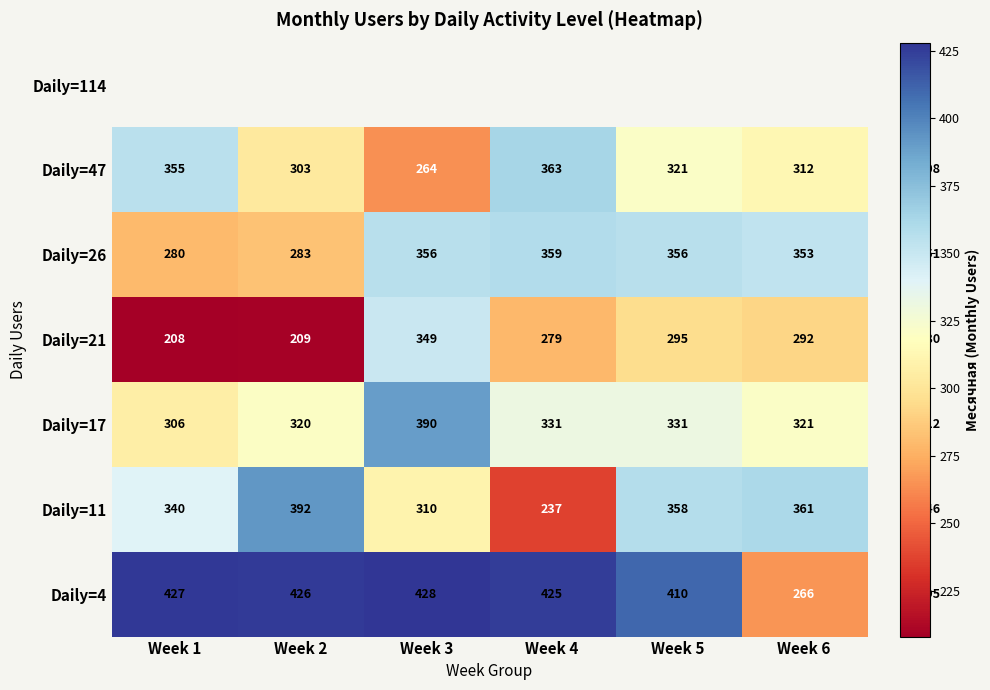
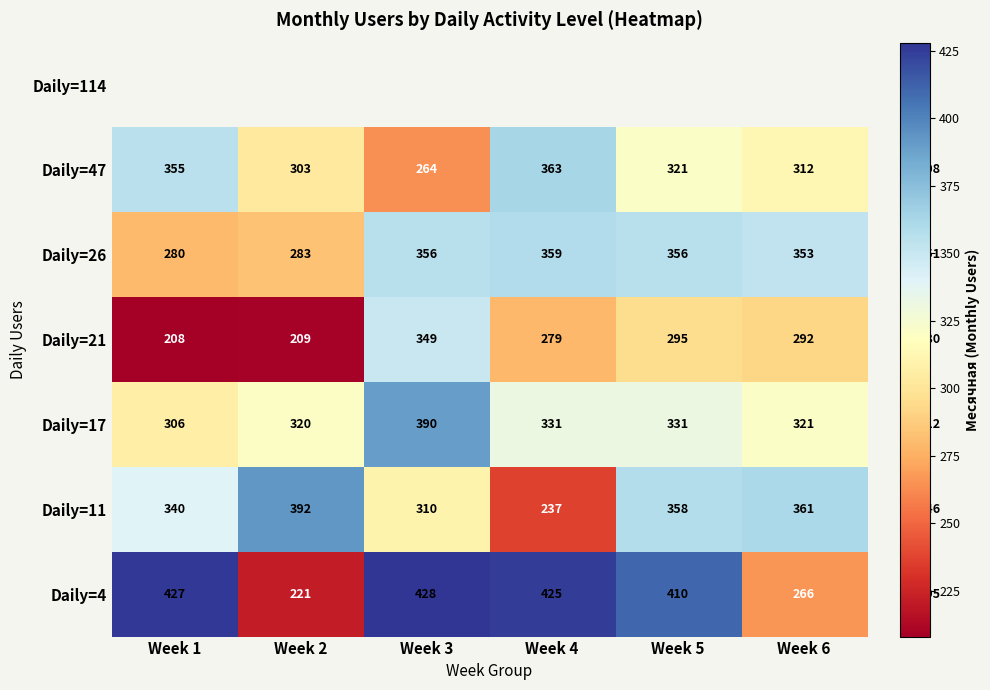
Daily=4, Week 2: 426 -> 221
